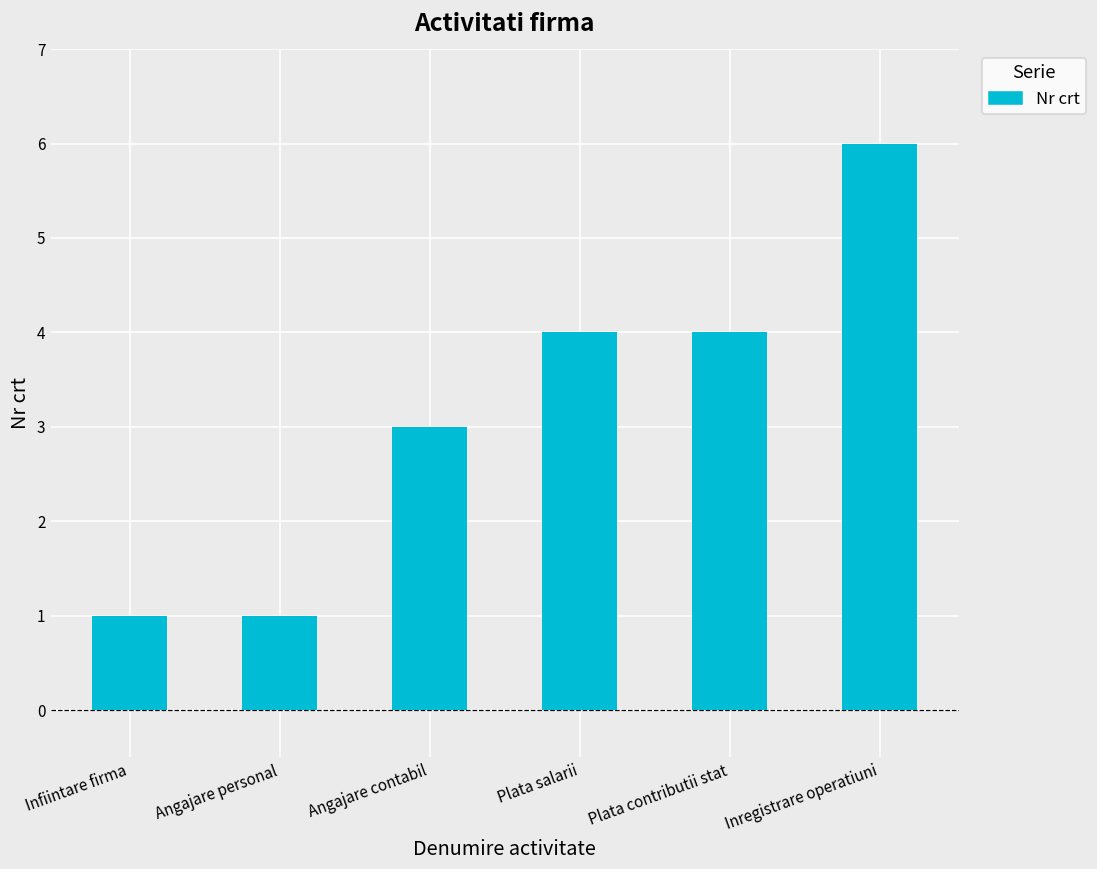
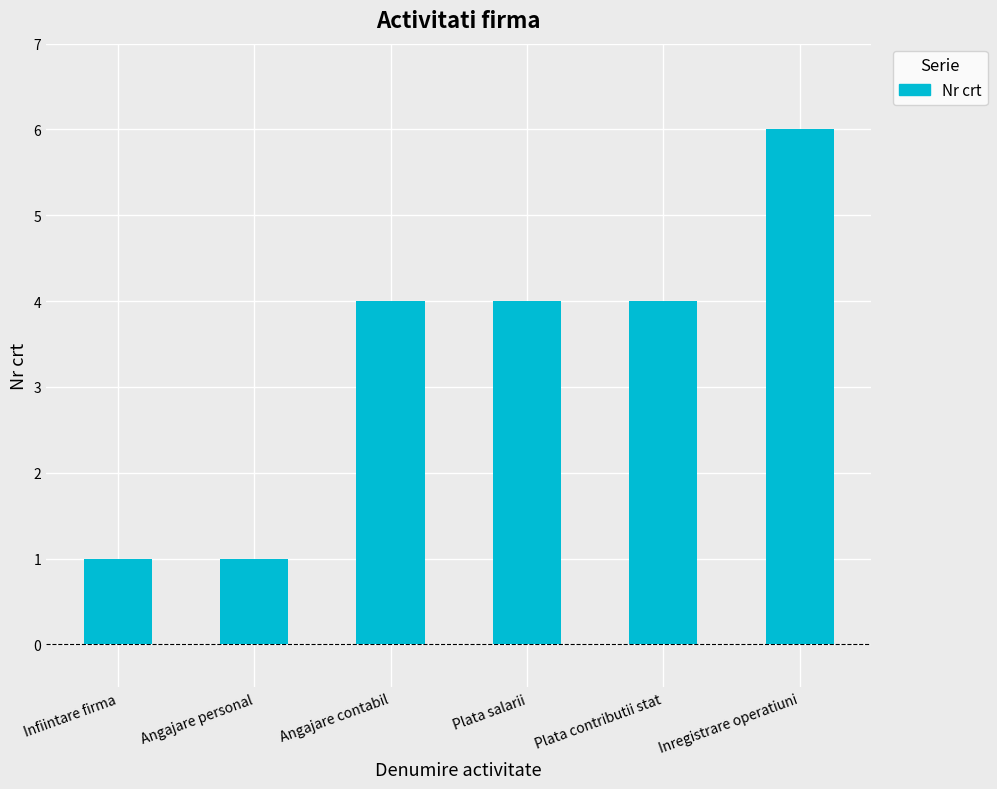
Angajare contabil: 3 -> 4
